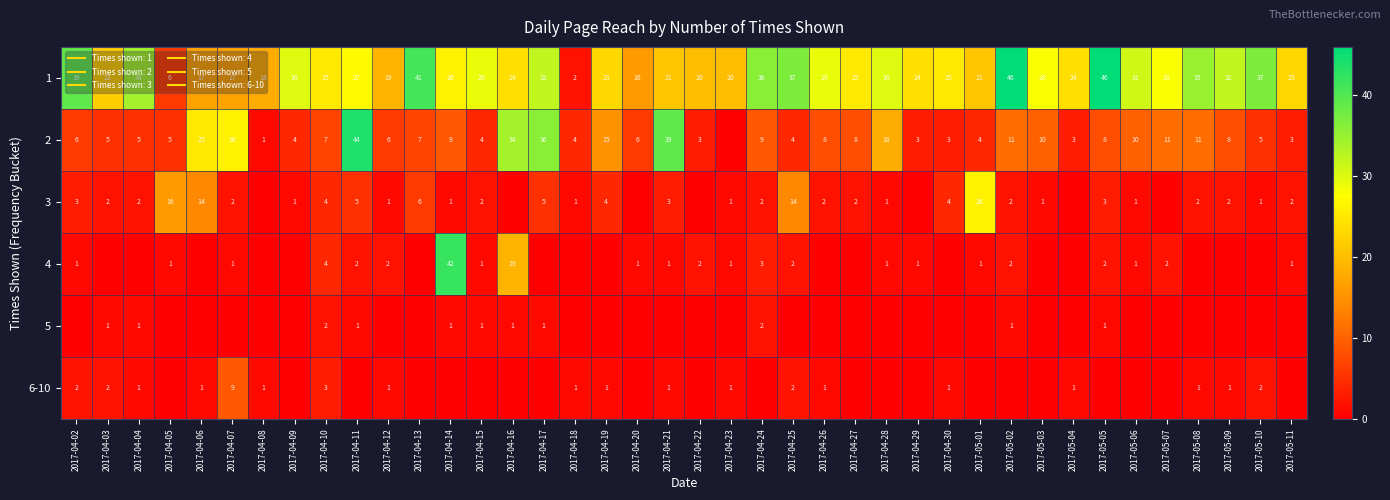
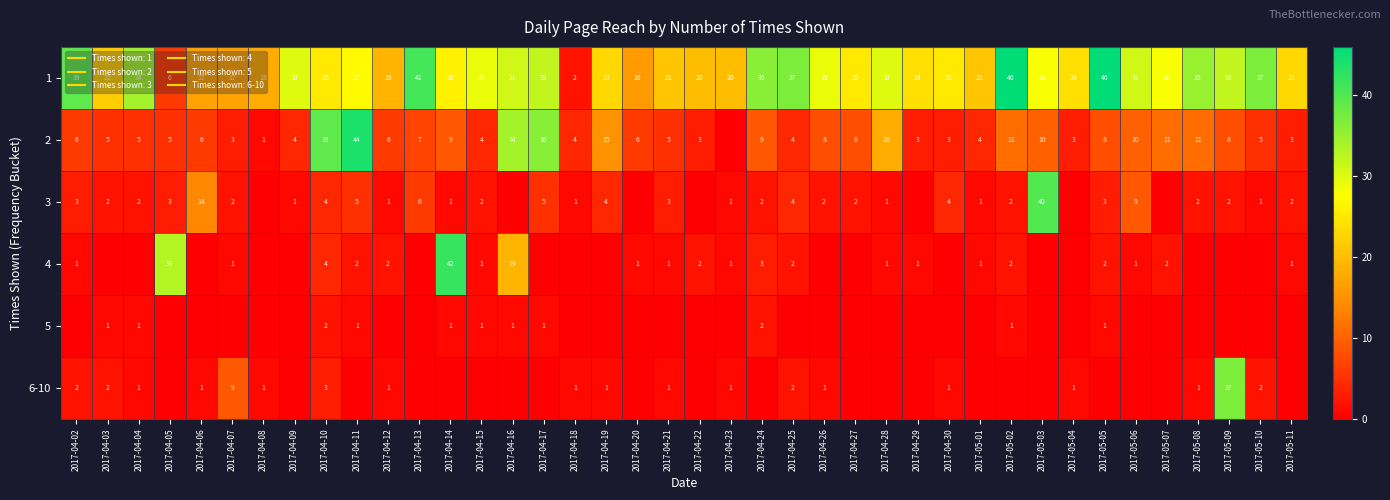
1, 2017-04-16: 24 -> 31
2, 2017-04-06: 25 -> 6
2, 2017-04-07: 26 -> 3
2, 2017-04-10: 7 -> 39
2, 2017-04-21: 39 -> 5
3, 2017-04-05: 16 -> 3
3, 2017-04-25: 14 -> 4
3, 2017-05-01: 26 -> 1
3, 2017-05-03: 1 -> 40
3, 2017-05-06: 1 -> 9
4, 2017-04-05: 1 -> 33
6-10, 2017-05-09: 1 -> 37
